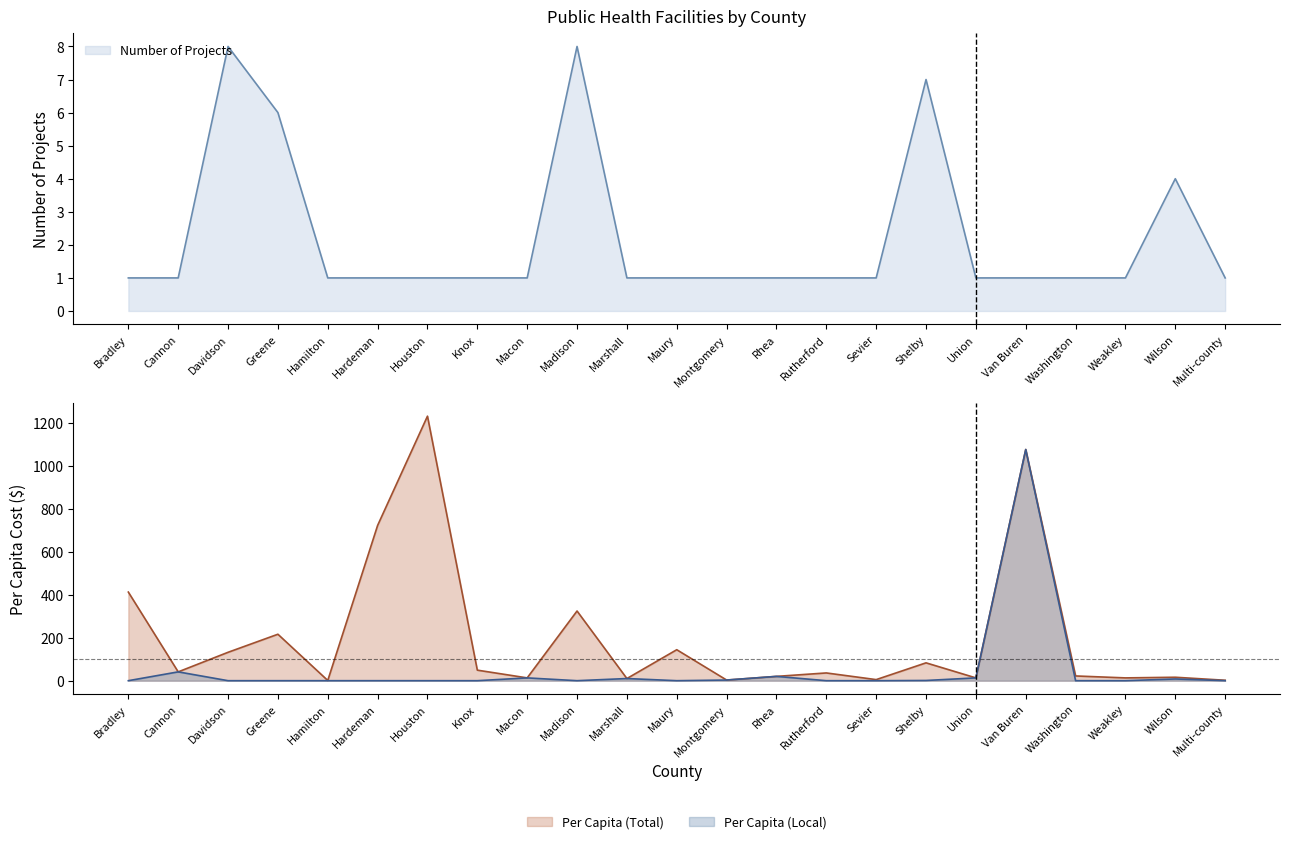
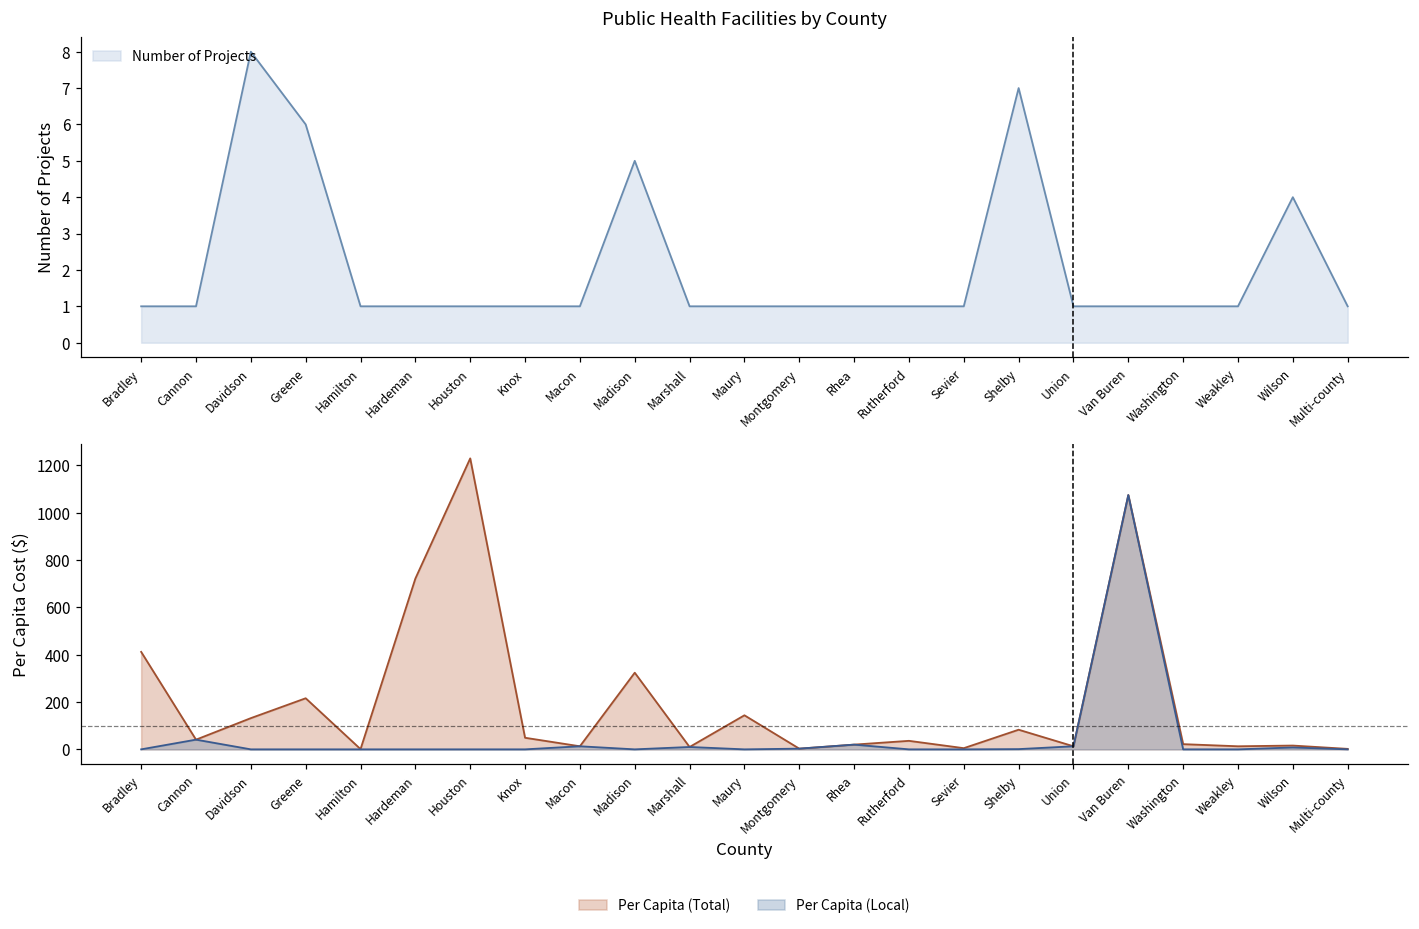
Public Health Facilities by County, Madison: 8 -> 5
